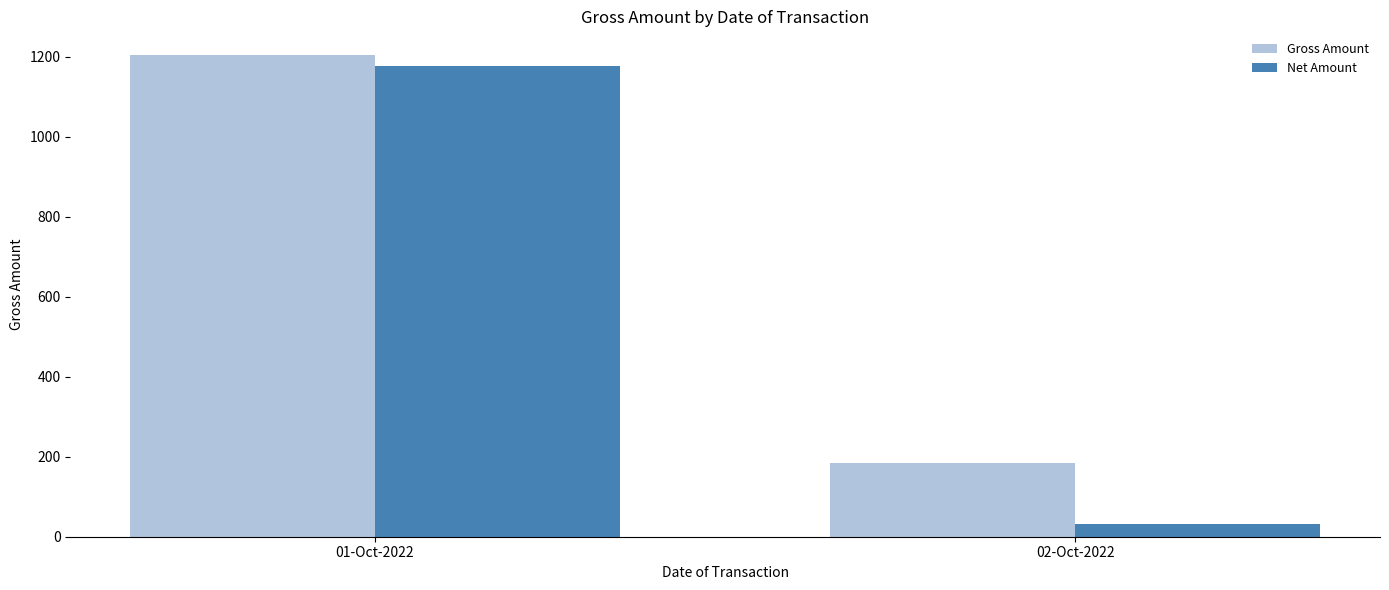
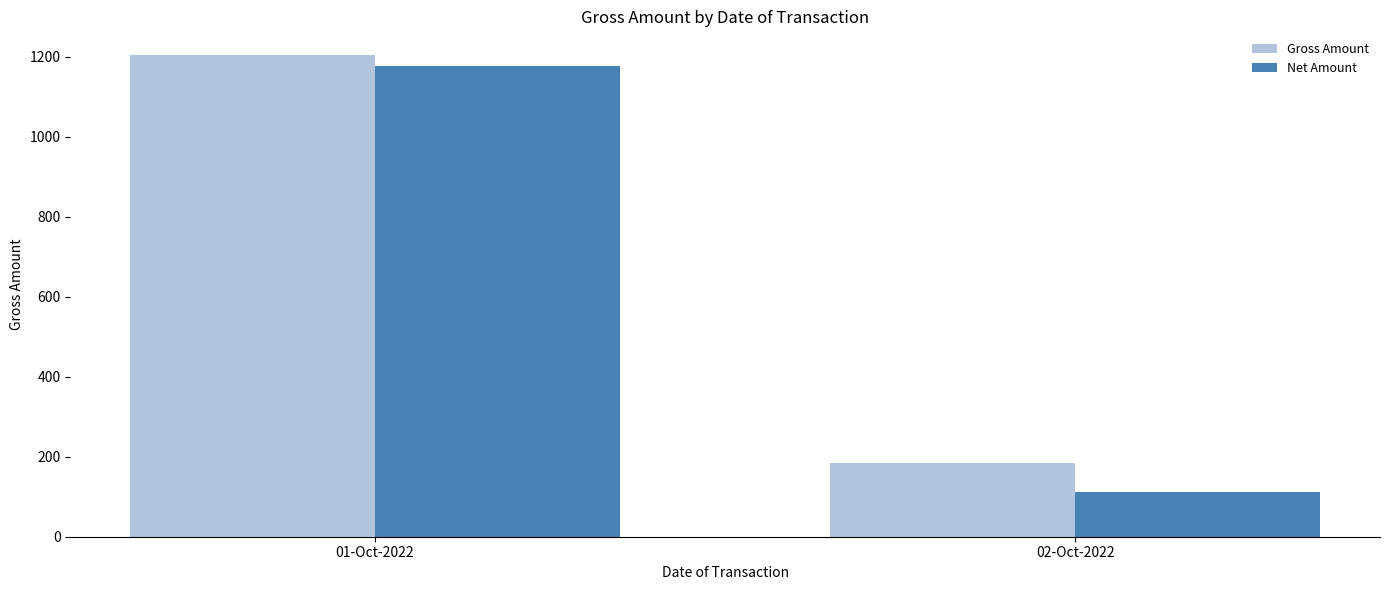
Net Amount, 02-Oct-2022: 30 -> 110
